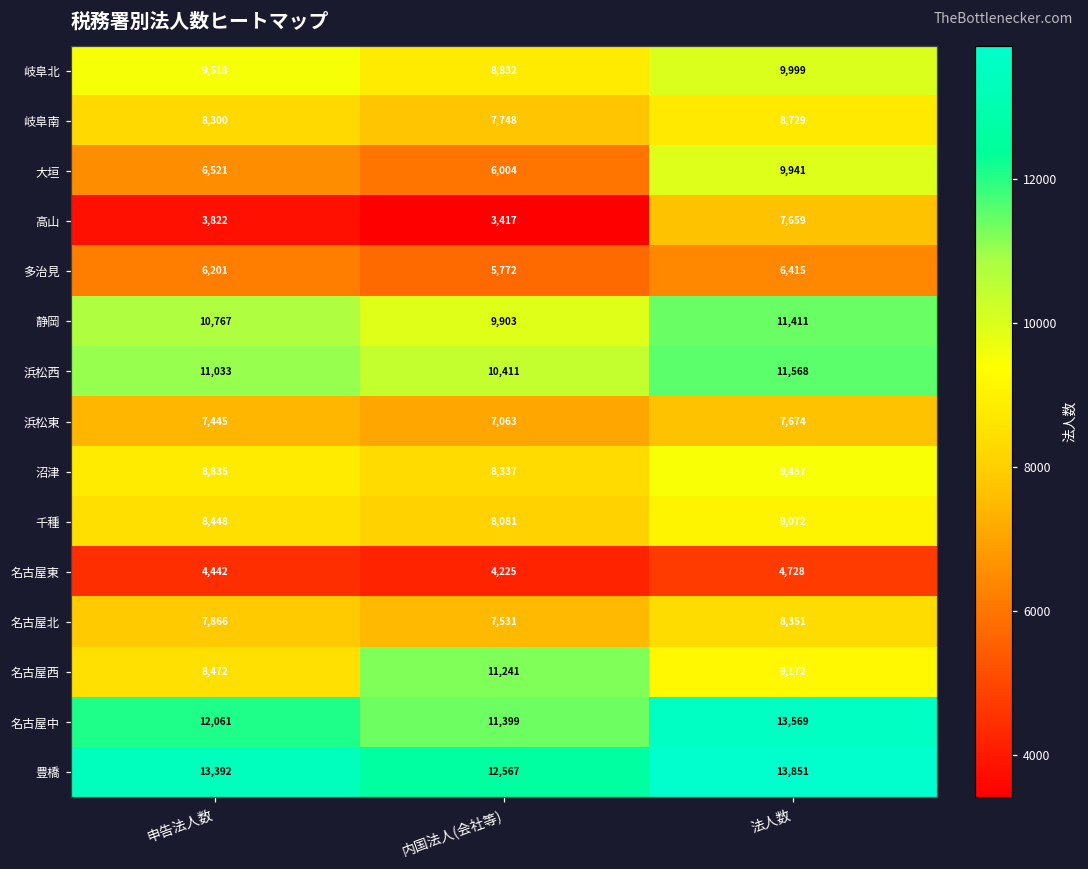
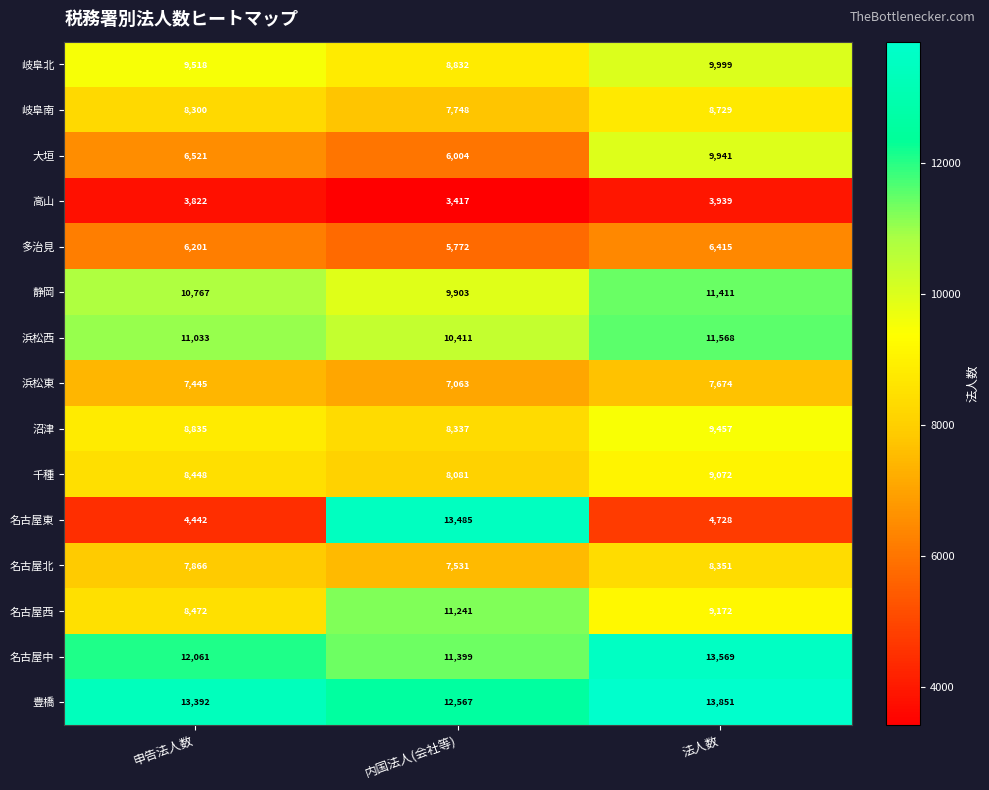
高山, 法人数: 7,659 -> 3,939
名古屋東, 内国法人(会社等): 4,225 -> 13,485
